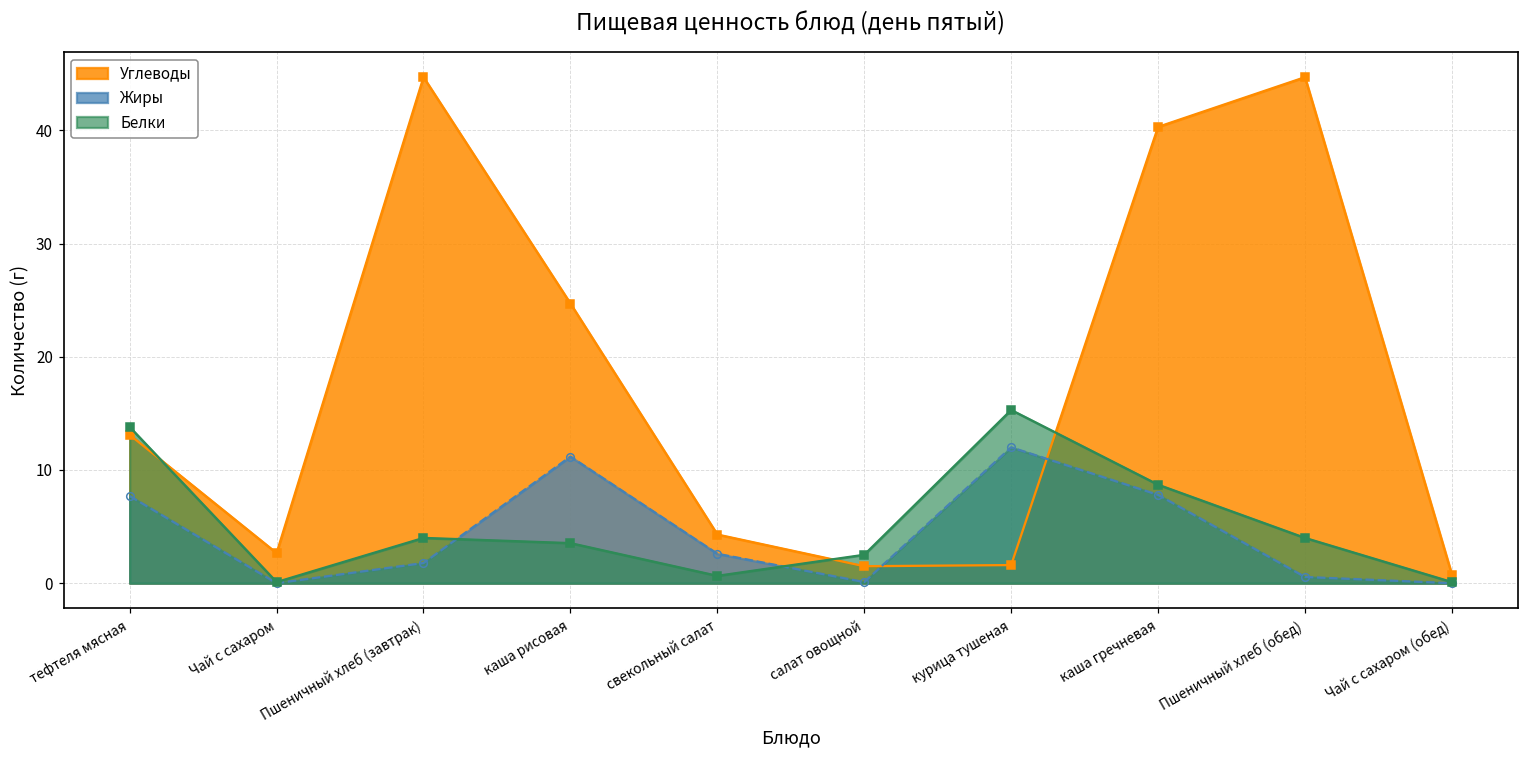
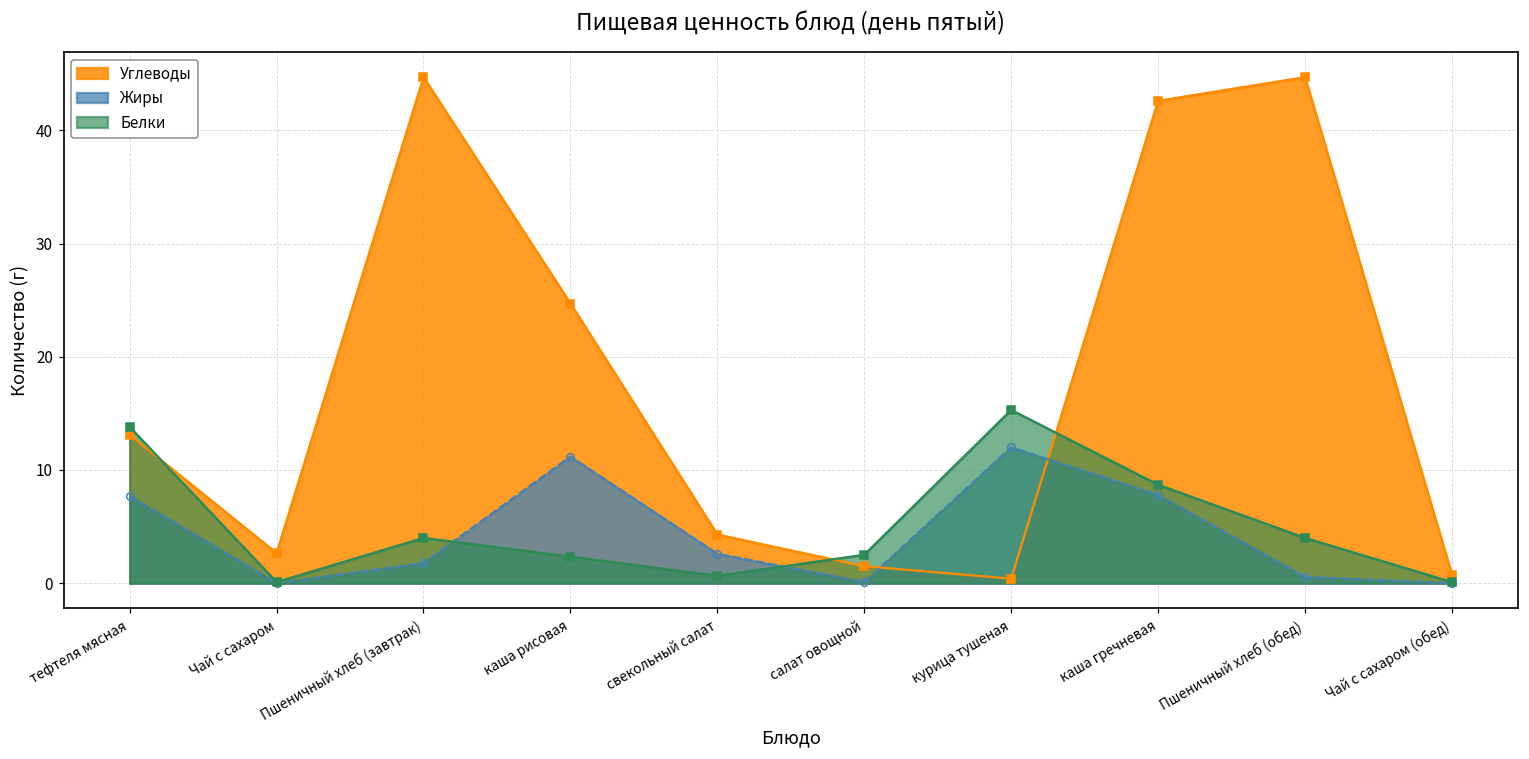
Белки, каша рисовая: 3.5 -> 2.4
Углеводы, курица тушеная: 1.6 -> 0.4
Углеводы, каша гречневая: 40.3 -> 42.6
